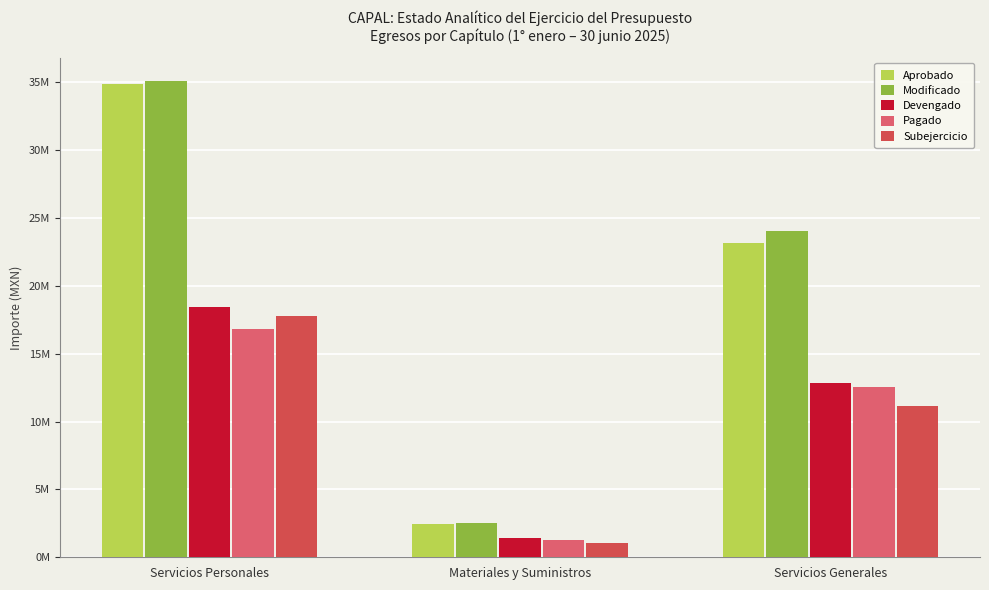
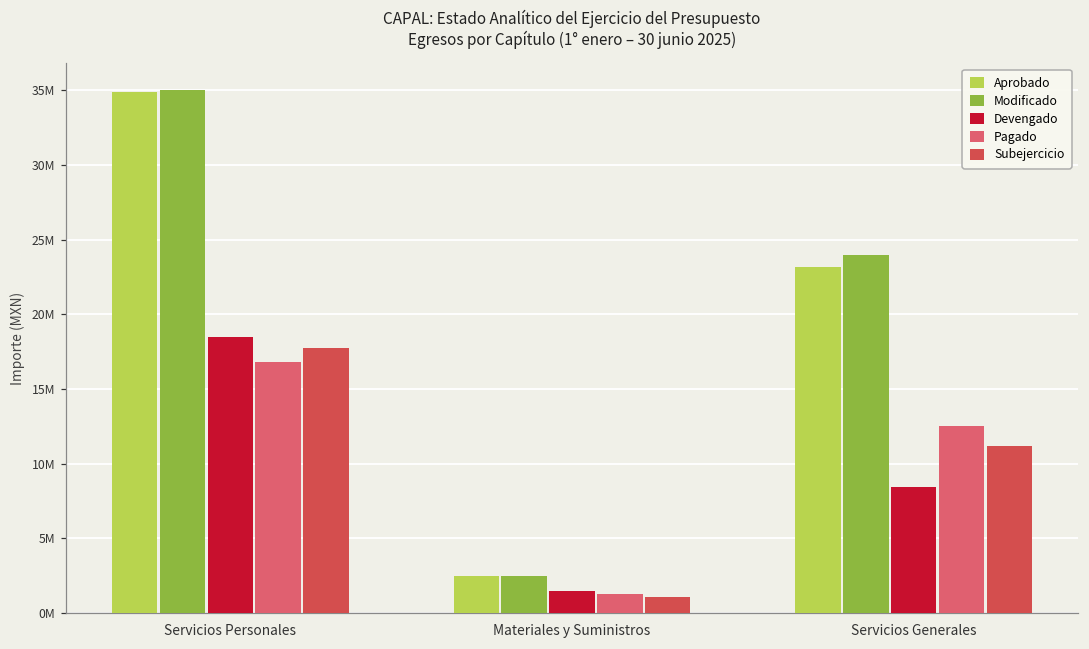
Devengado, Servicios Generales: 12800000 -> 8400000
